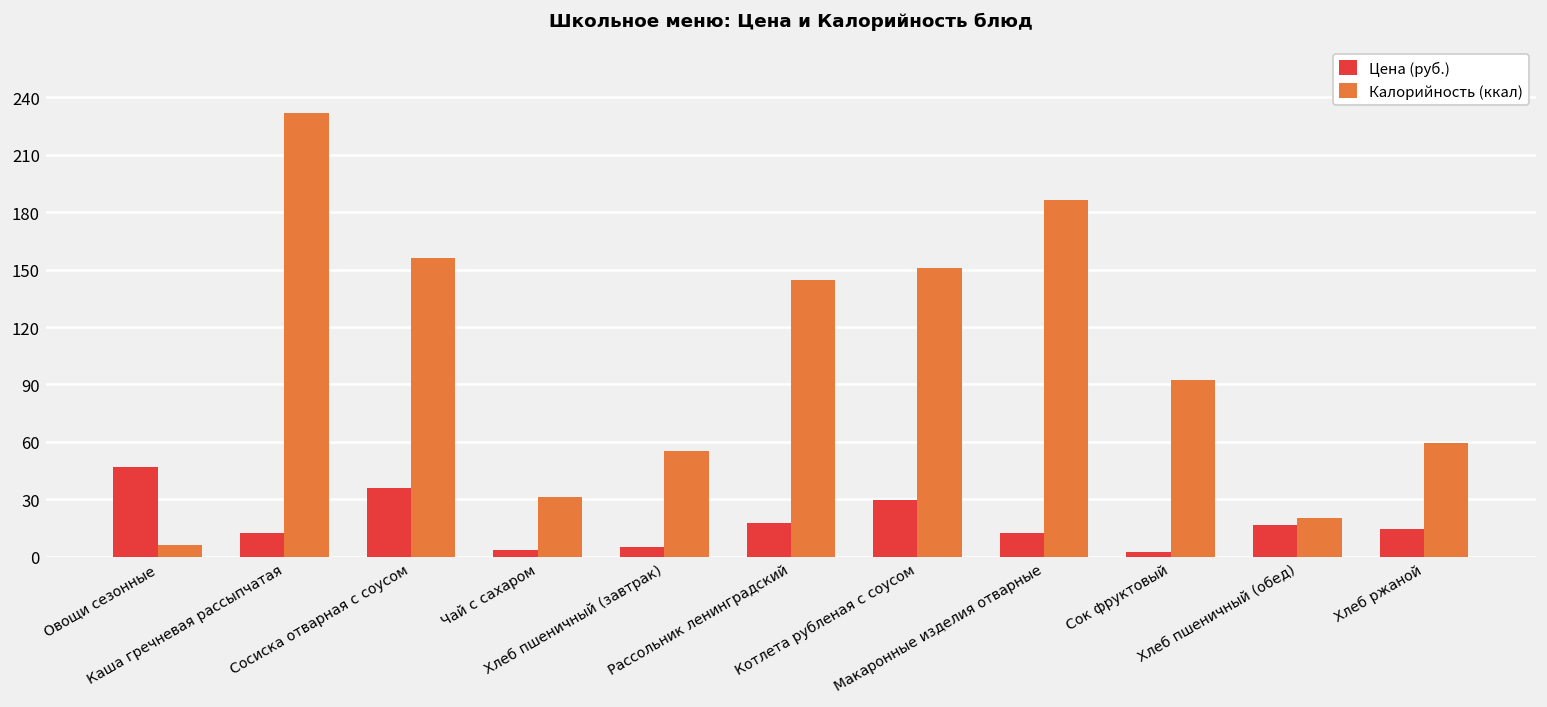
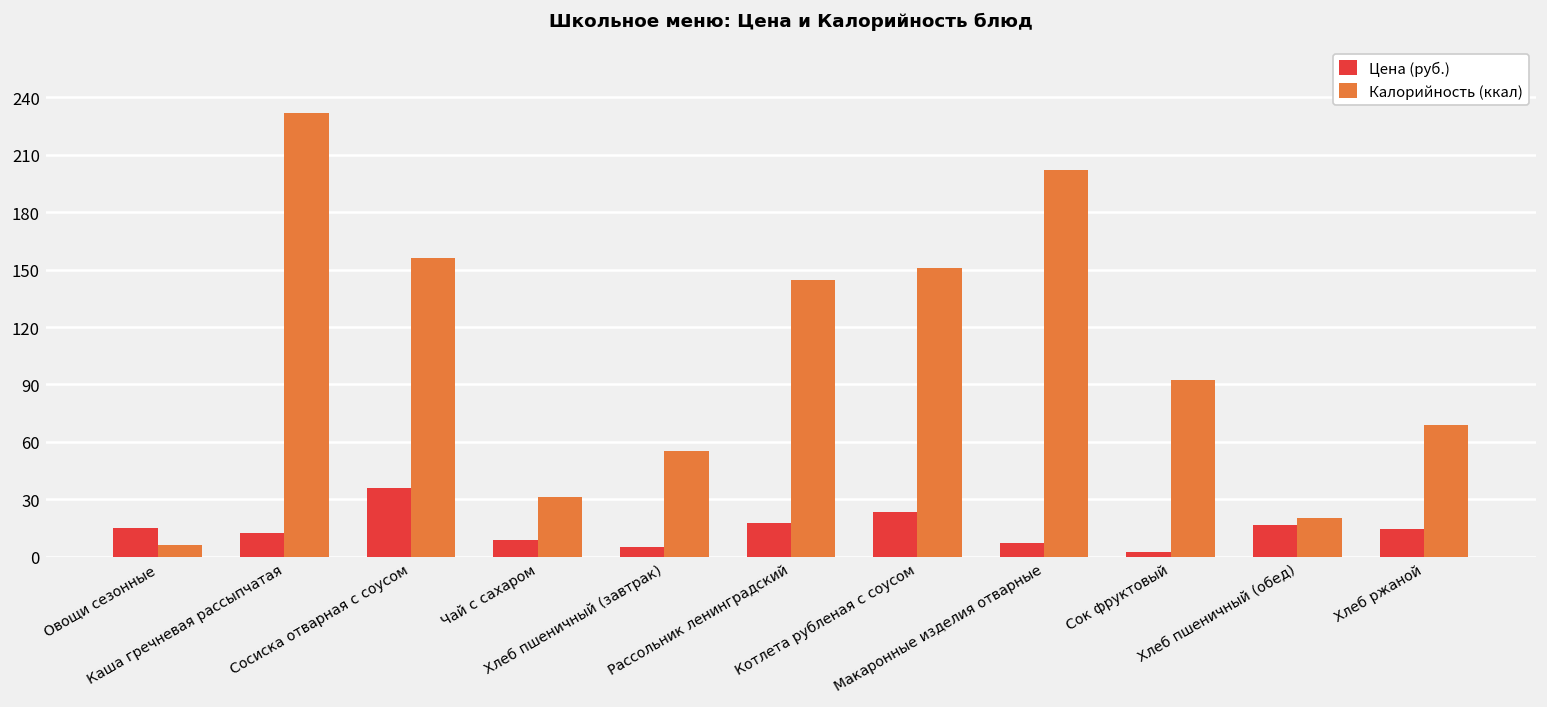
Цена (руб.), Овощи сезонные: 47 -> 15
Цена (руб.), Чай с сахаром: 3 -> 9
Цена (руб.), Котлета рубленая с соусом: 30 -> 24
Цена (руб.), Макаронные изделия отварные: 13 -> 7
Калорийность (ккал), Макаронные изделия отварные: 186 -> 202
Калорийность (ккал), Хлеб ржаной: 59 -> 69
